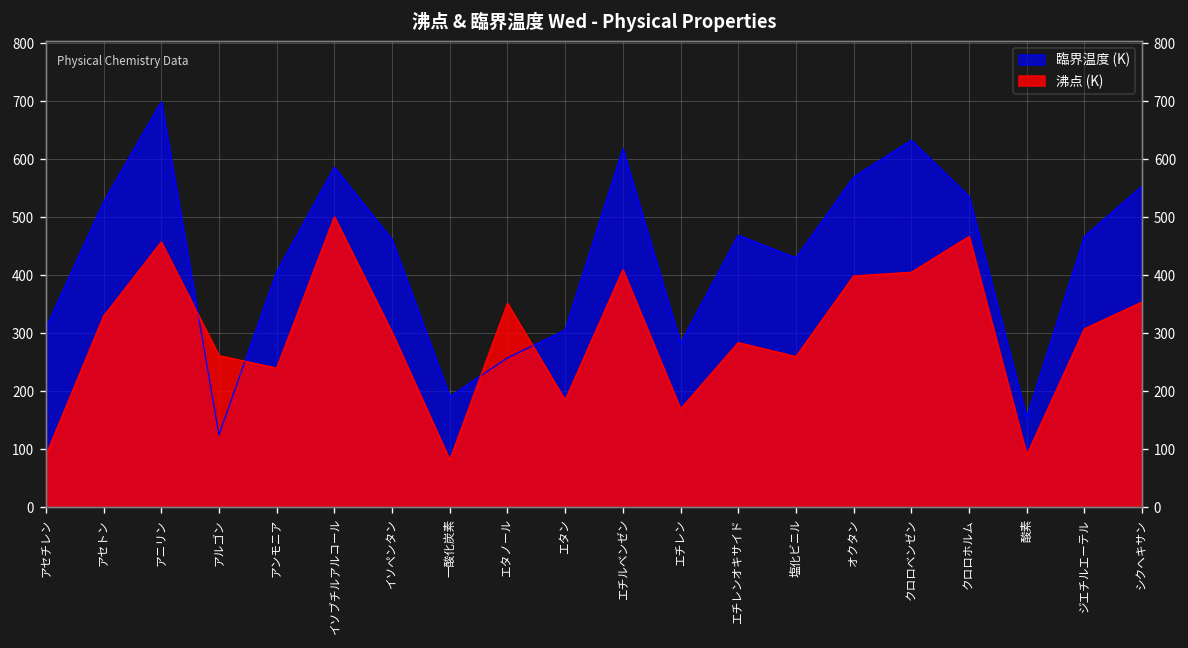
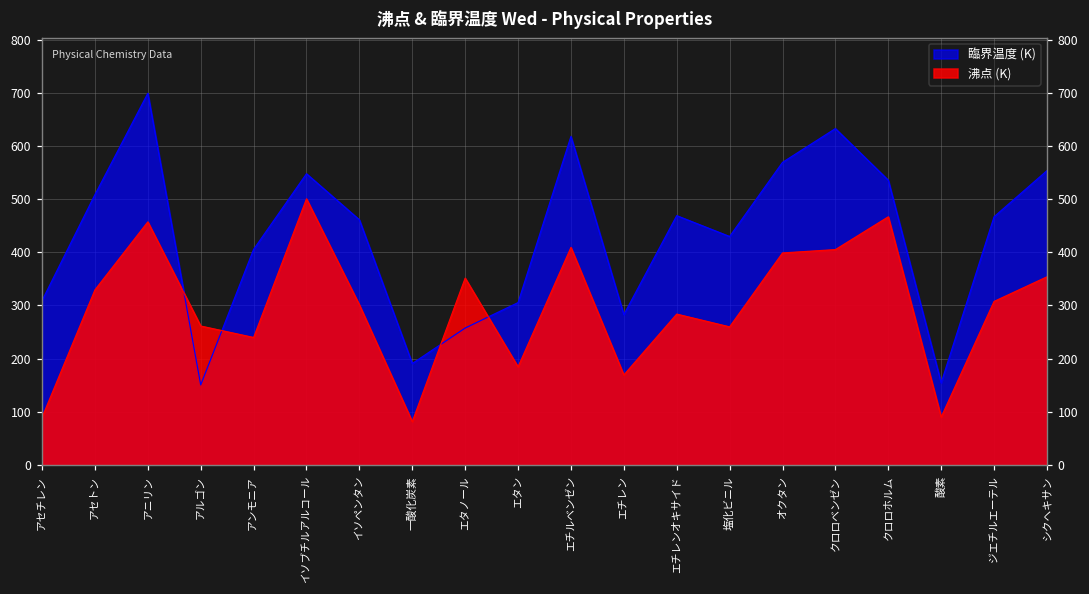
臨界温度 (K), アセトン: 530 -> 510
臨界温度 (K), アルゴン: 130 -> 150
臨界温度 (K), イソブチルアルコール: 590 -> 550
